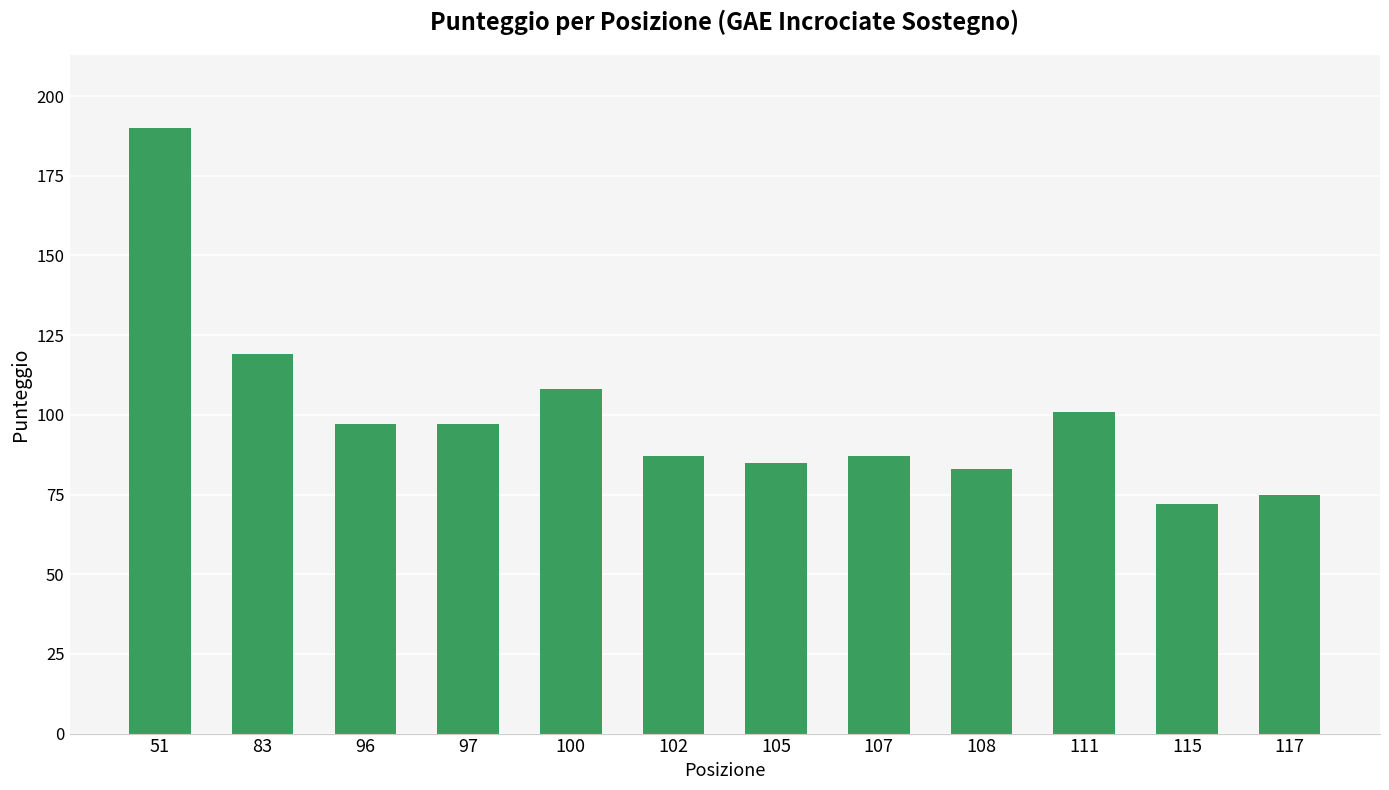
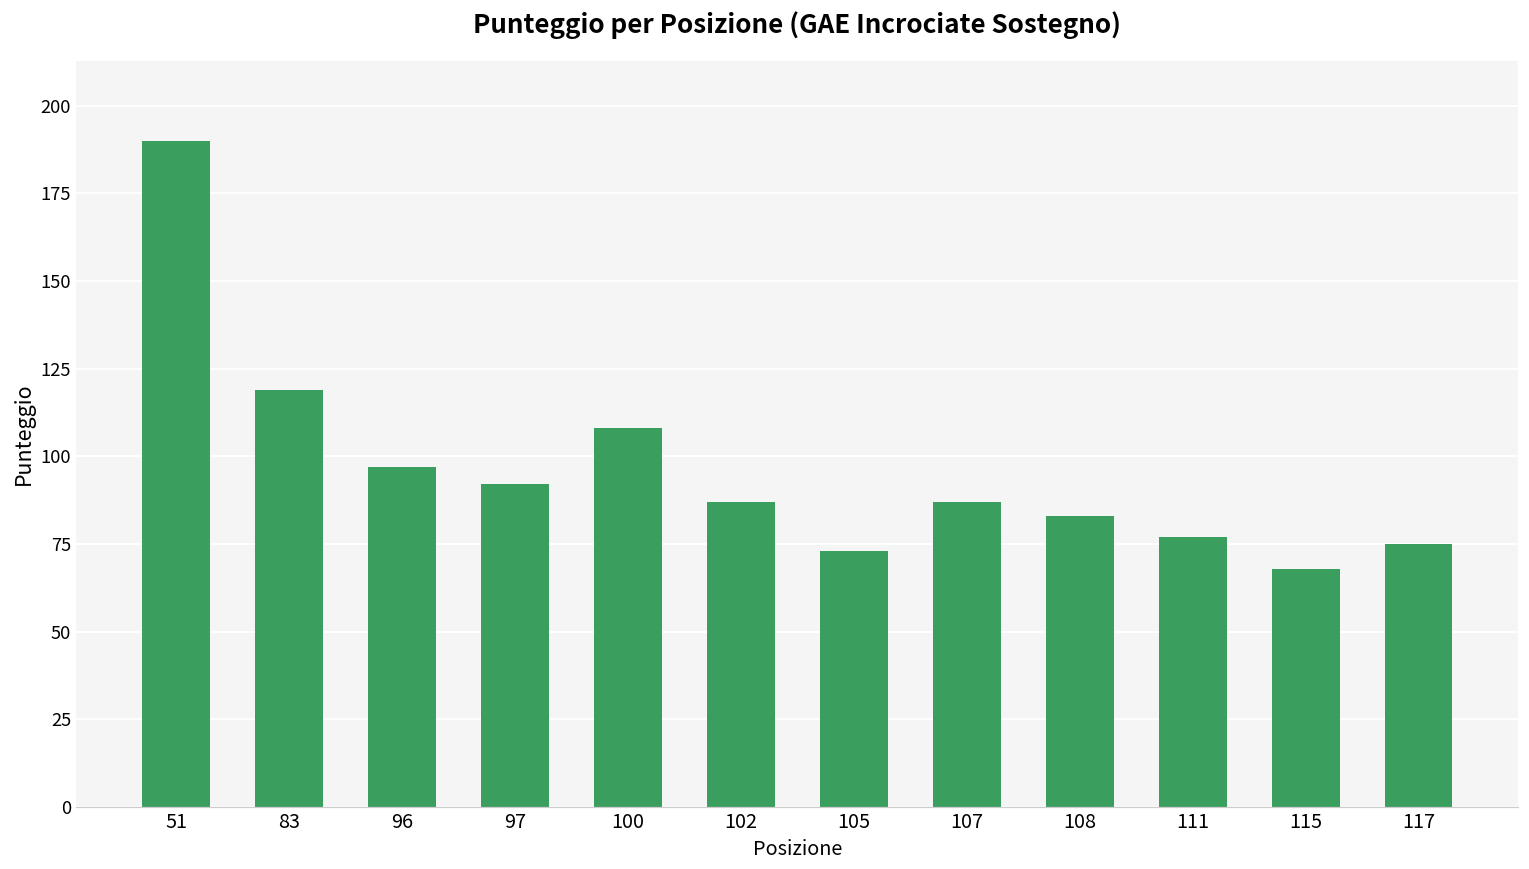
97: 97 -> 92
105: 85 -> 73
111: 101 -> 77
115: 72 -> 68
